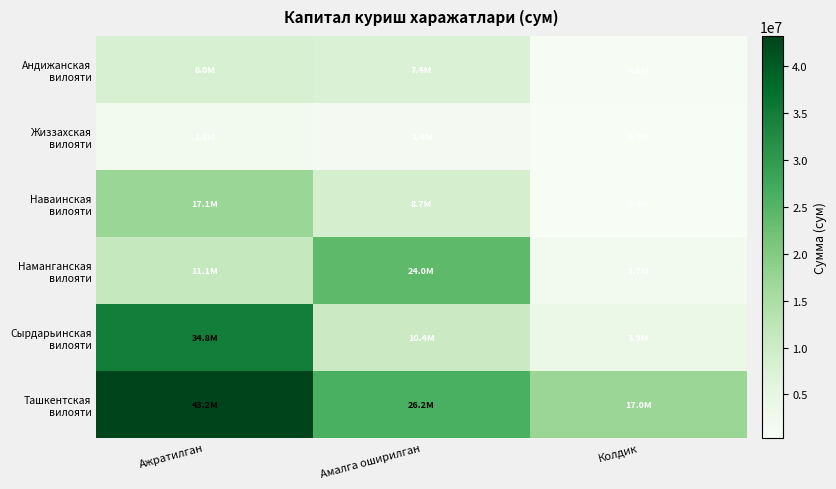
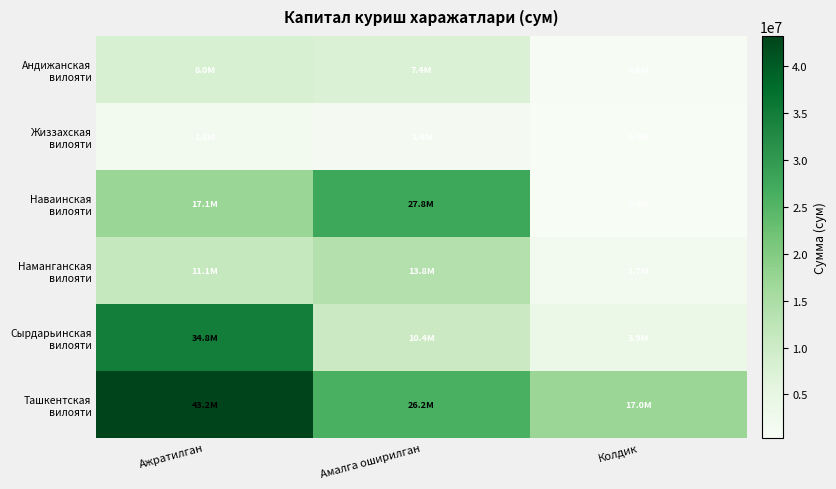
Наваинская вилояти, Амалга оширилган: 8.7M -> 27.8M
Наманганская вилояти, Амалга оширилган: 24.0M -> 13.8M
